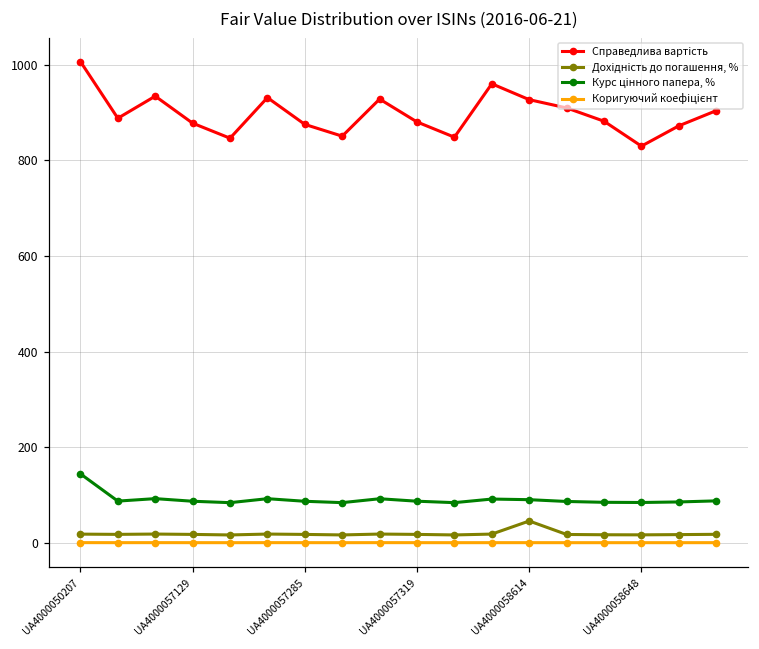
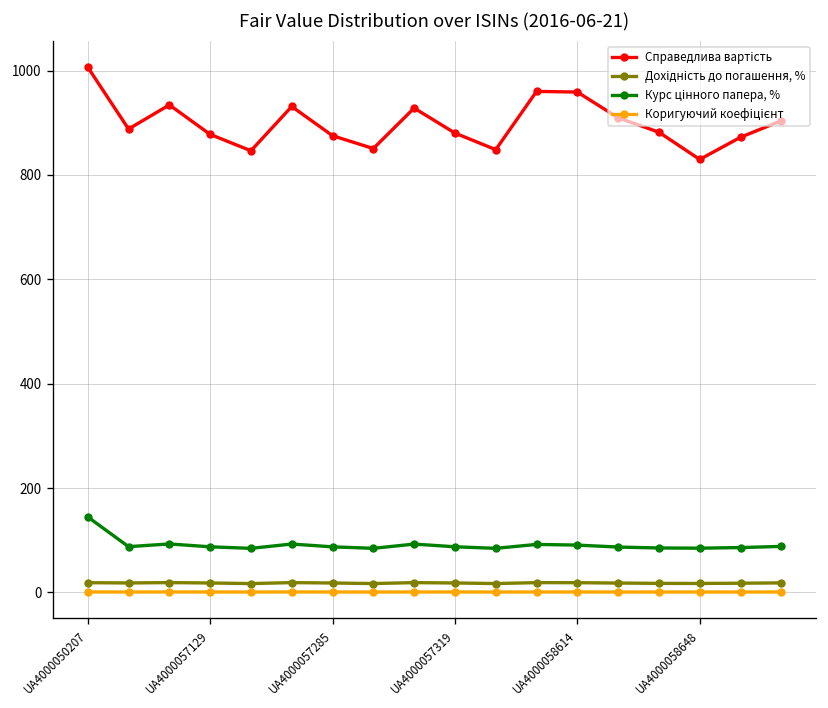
Справедлива вартість, UA4000058614: 930 -> 960
Дохідність до погашення, %, UA4000058614: 50 -> 20
